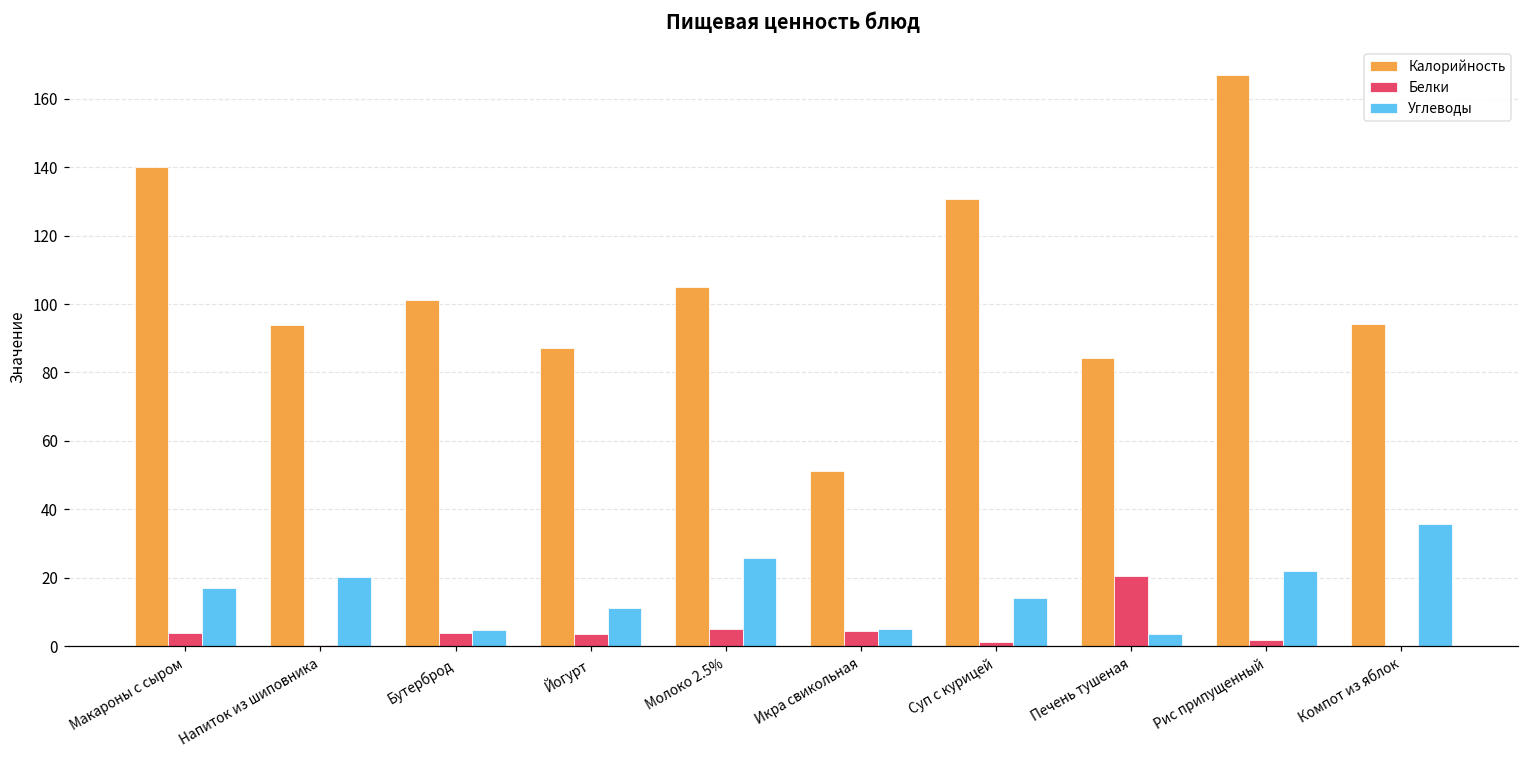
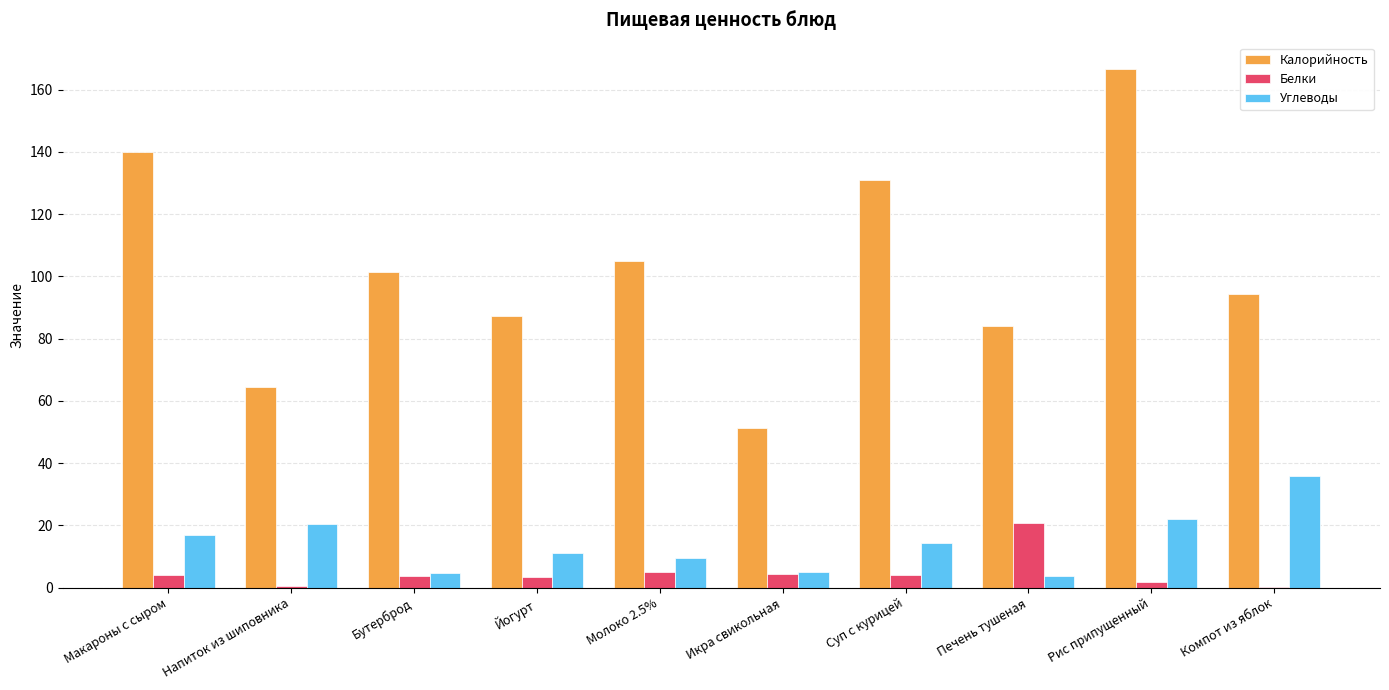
Калорийность, Напиток из шиповника: 94 -> 65
Углеводы, Молоко 2.5%: 26 -> 9
Белки, Суп с курицей: 1 -> 4
